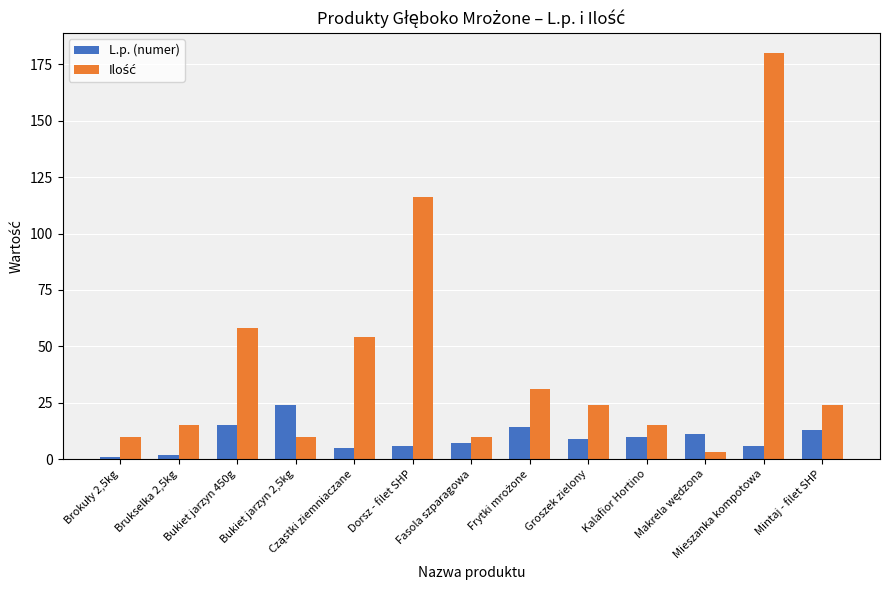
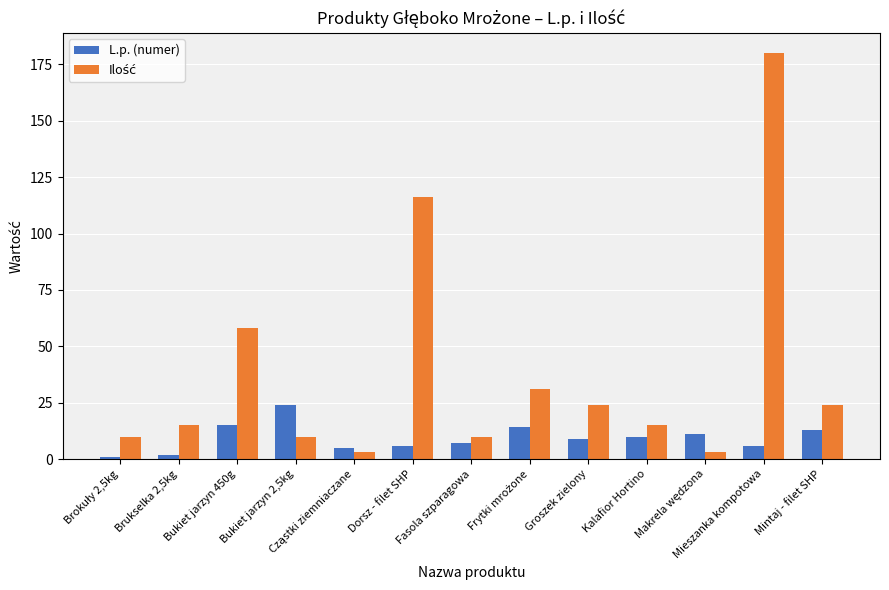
Ilość, Cząstki ziemniaczane: 54 -> 3
